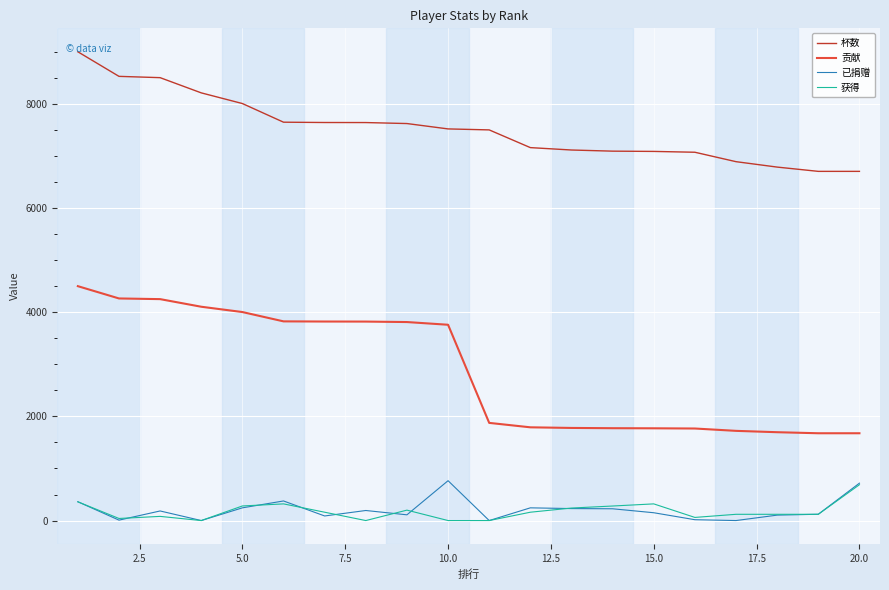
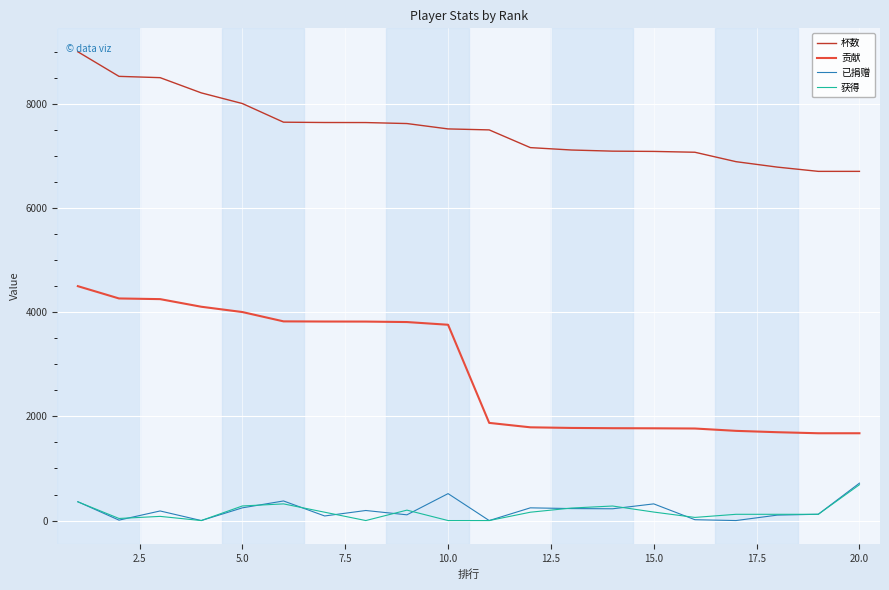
已捐赠, 10.0: 800 -> 500
已捐赠, 15.0: 200 -> 300
获得, 15.0: 300 -> 200
